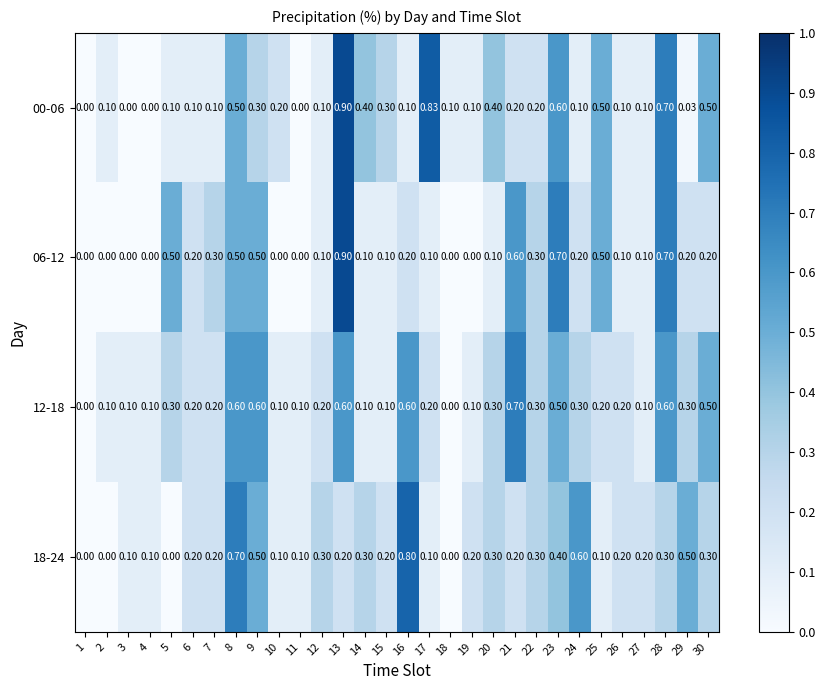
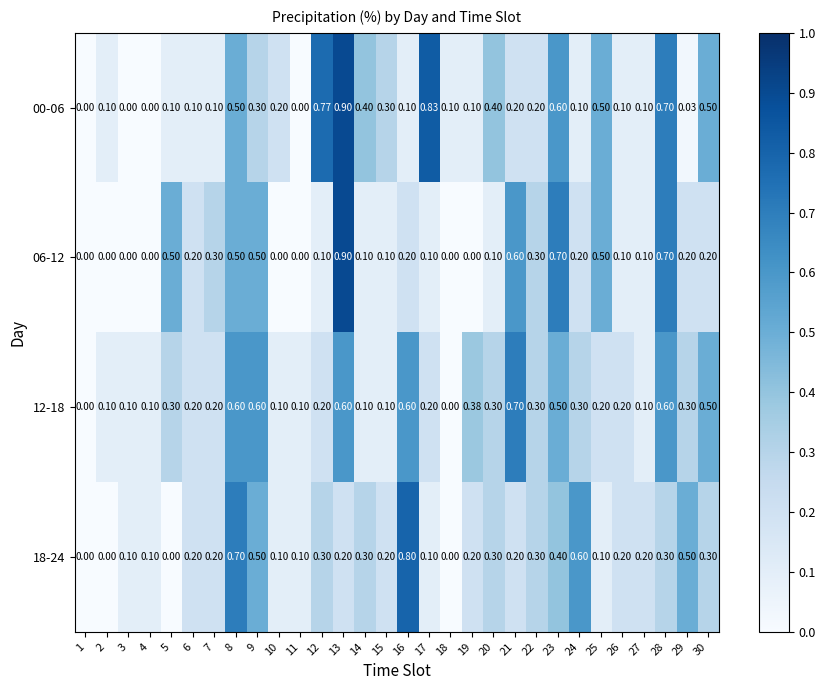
00-06, 12: 0.10 -> 0.77
12-18, 19: 0.10 -> 0.38
